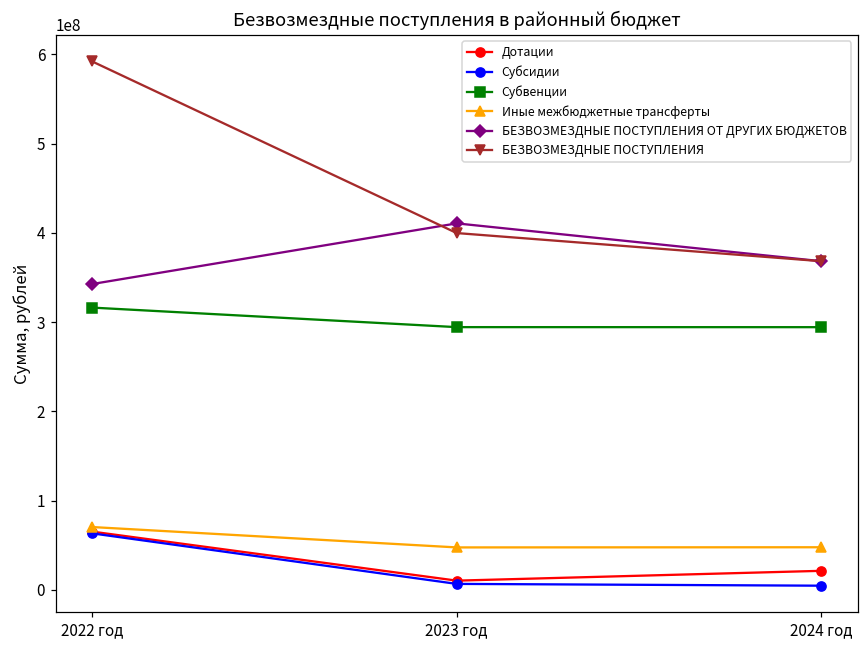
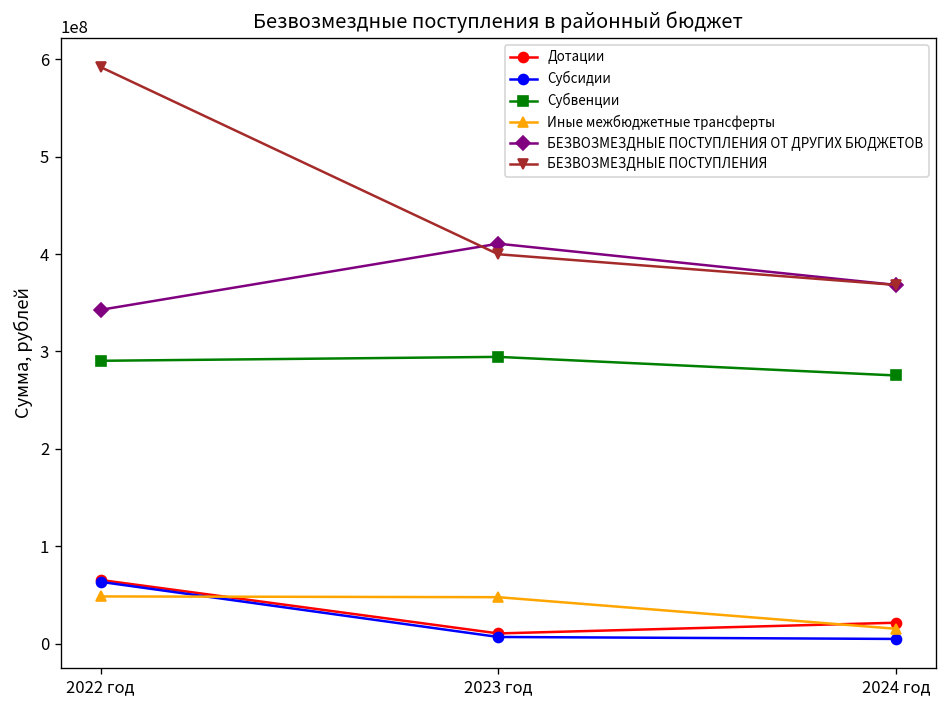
Субвенции, 2022 год: 320000000 -> 290000000
Иные межбюджетные трансферты, 2022 год: 70000000 -> 50000000
Субвенции, 2024 год: 290000000 -> 280000000
Иные межбюджетные трансферты, 2024 год: 50000000 -> 20000000
